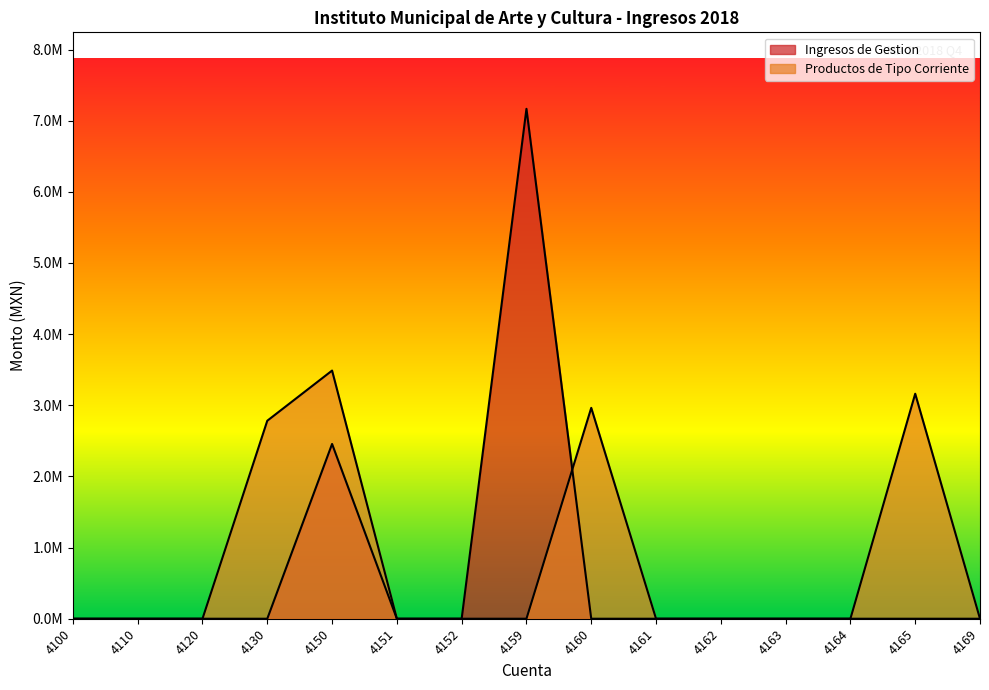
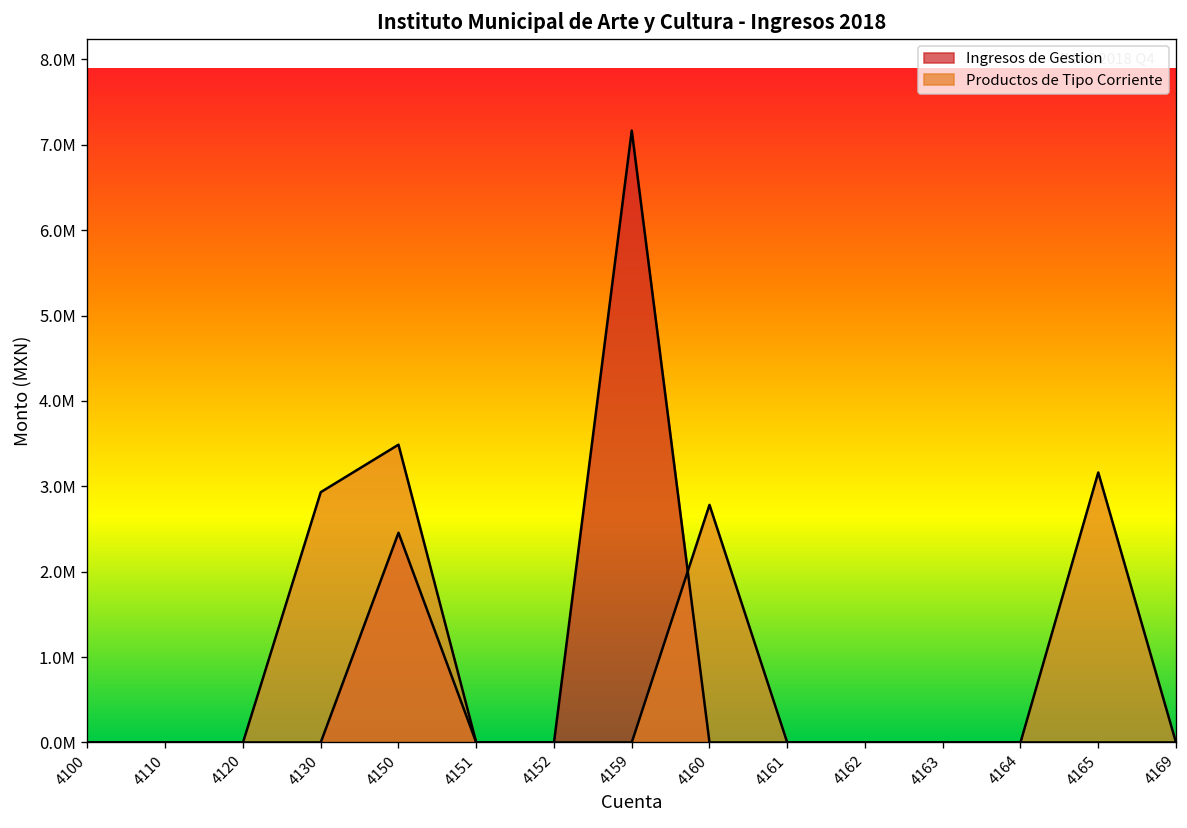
Productos de Tipo Corriente, 4130: 2800000 -> 2900000
Productos de Tipo Corriente, 4160: 3000000 -> 2800000
